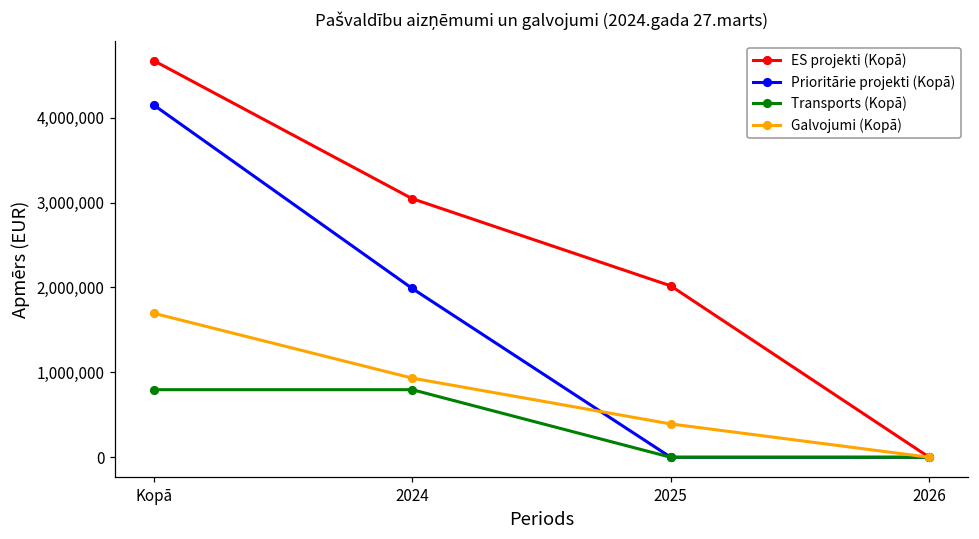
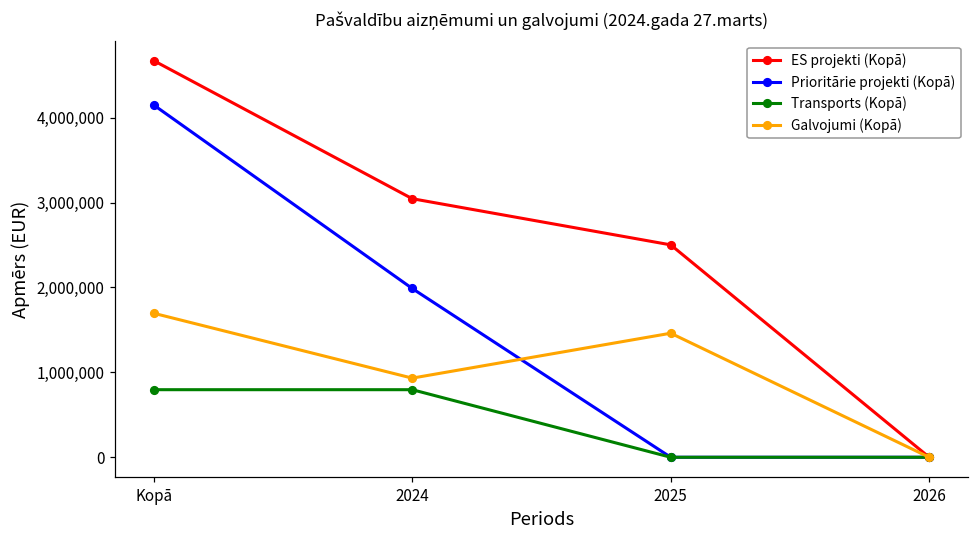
ES projekti (Kopā), 2025: 2,000,000 -> 2,500,000
Galvojumi (Kopā), 2025: 400,000 -> 1,500,000
